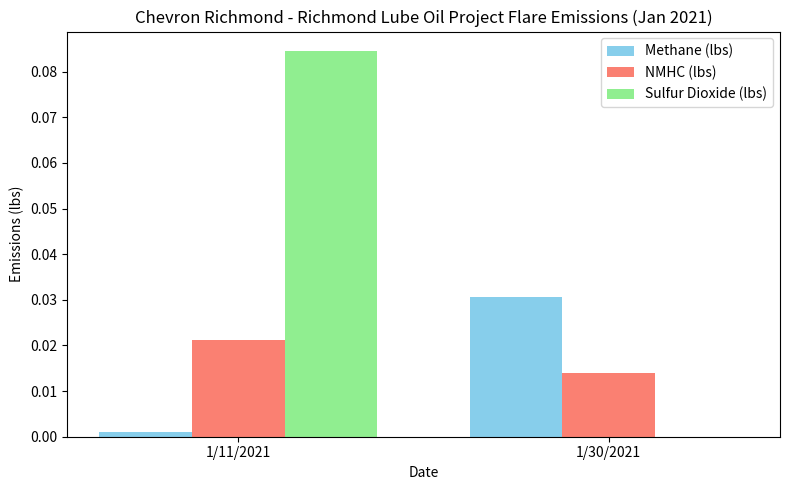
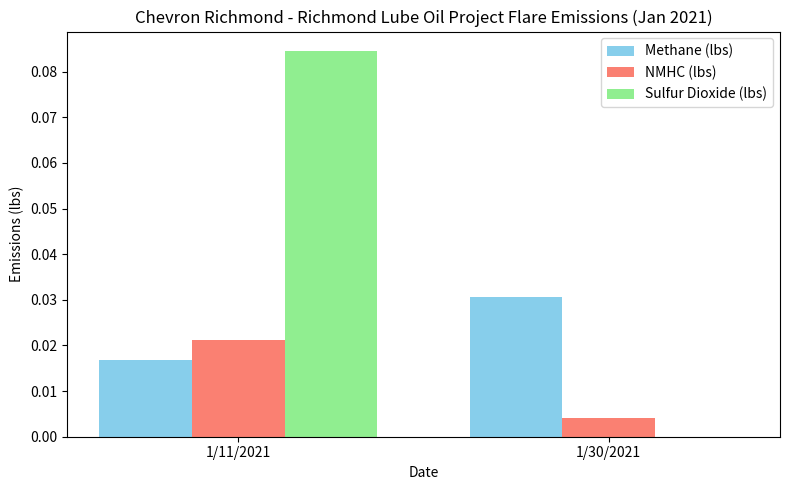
Methane (lbs), 1/11/2021: 0.001 -> 0.017
NMHC (lbs), 1/30/2021: 0.014 -> 0.004
